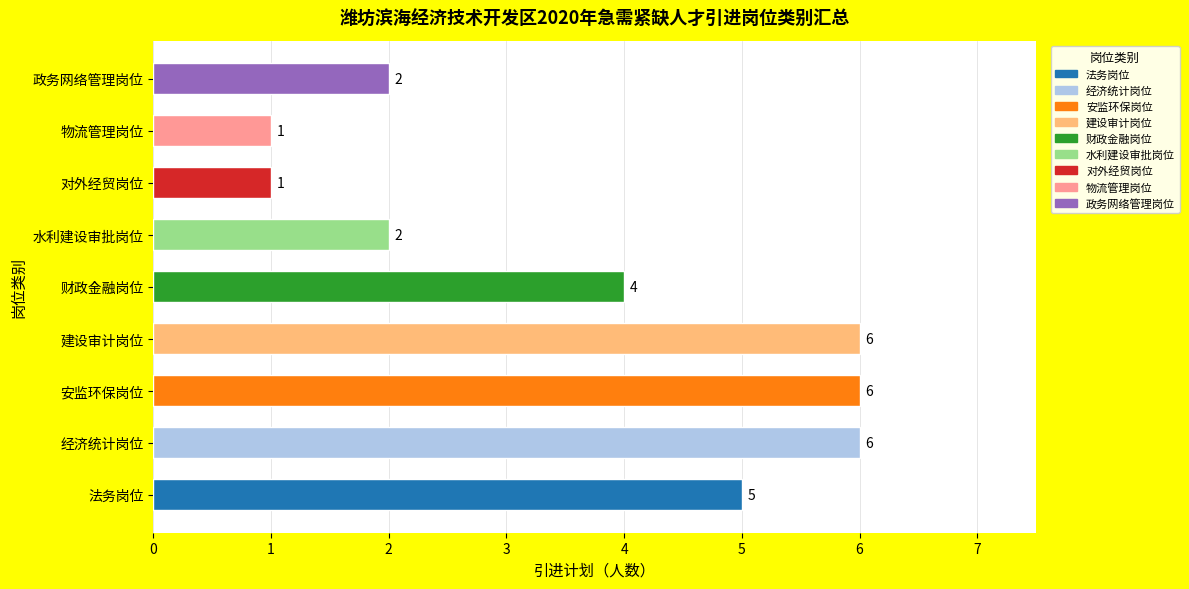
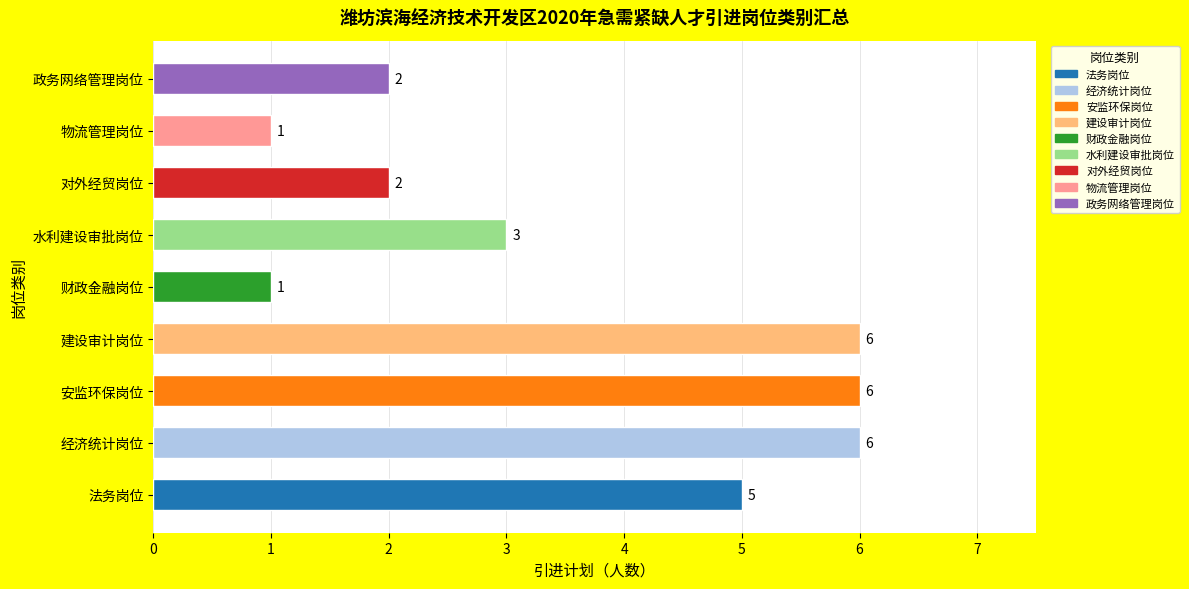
对外经贸岗位: 1 -> 2
水利建设审批岗位: 2 -> 3
财政金融岗位: 4 -> 1
